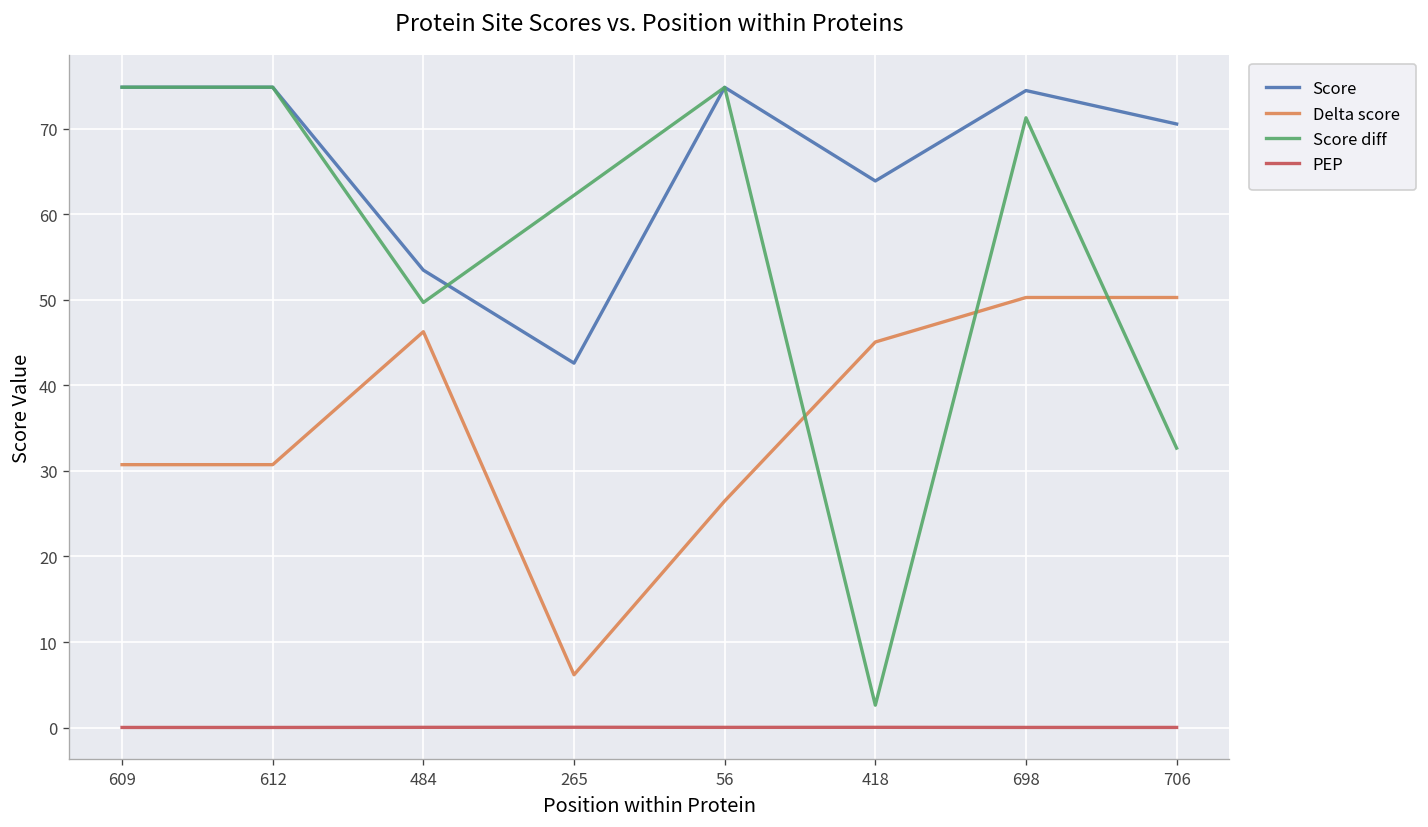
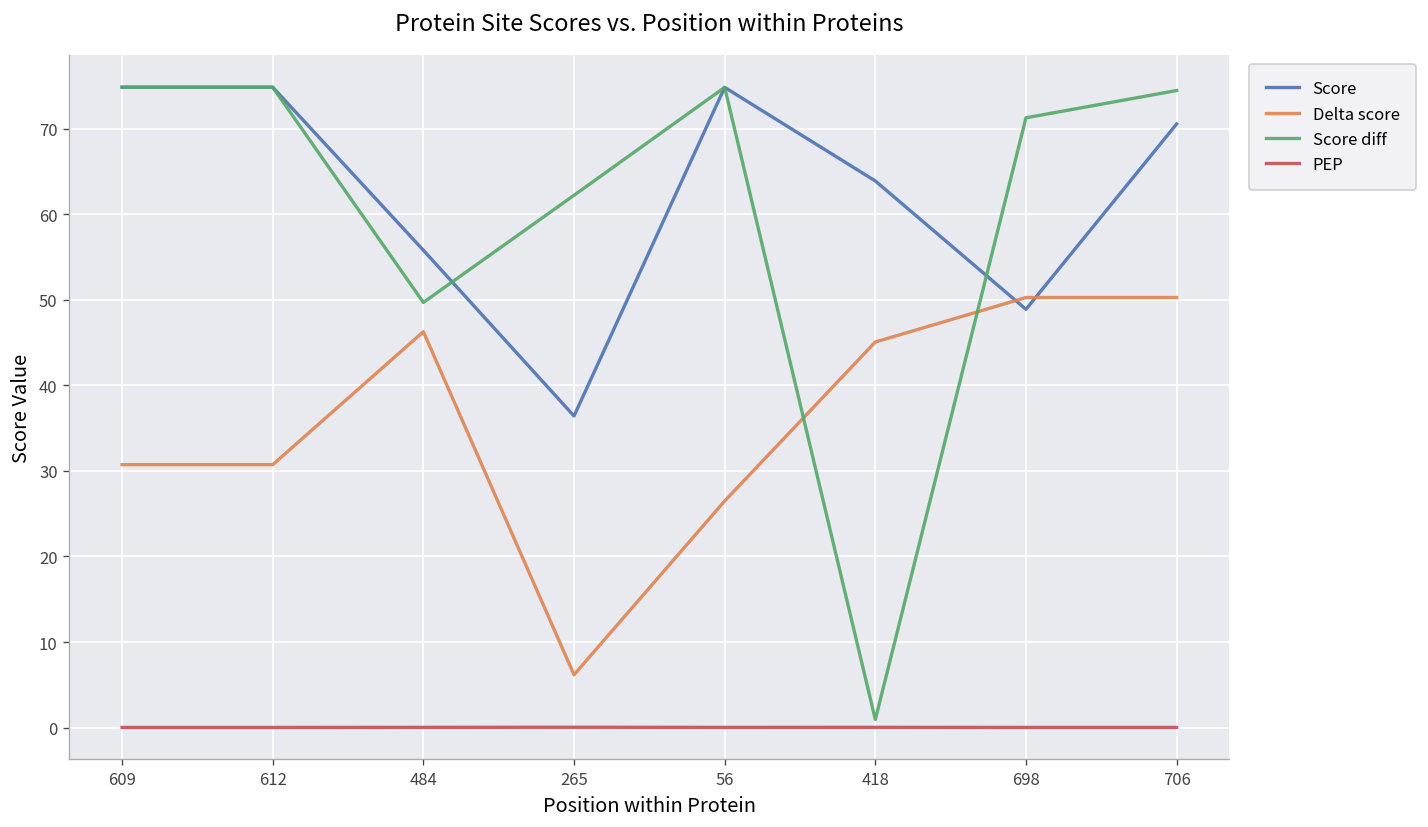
Score, 484: 53 -> 56
Score, 265: 43 -> 36
Score diff, 418: 3 -> 1
Score, 698: 74 -> 49
Score diff, 706: 33 -> 74
